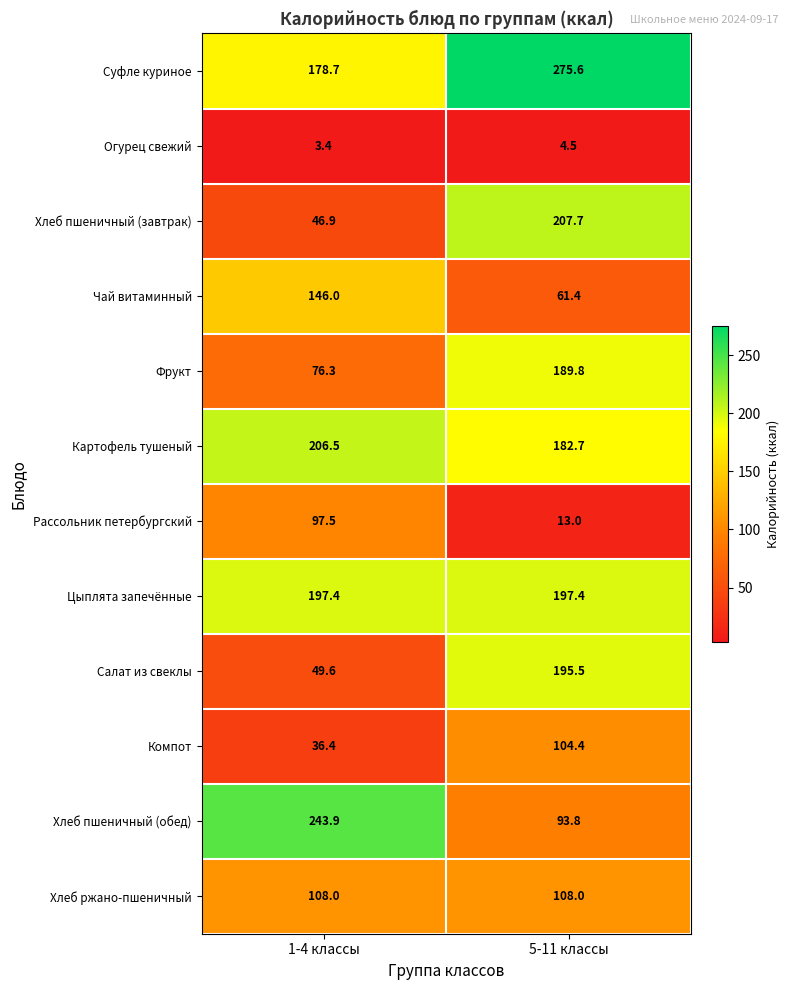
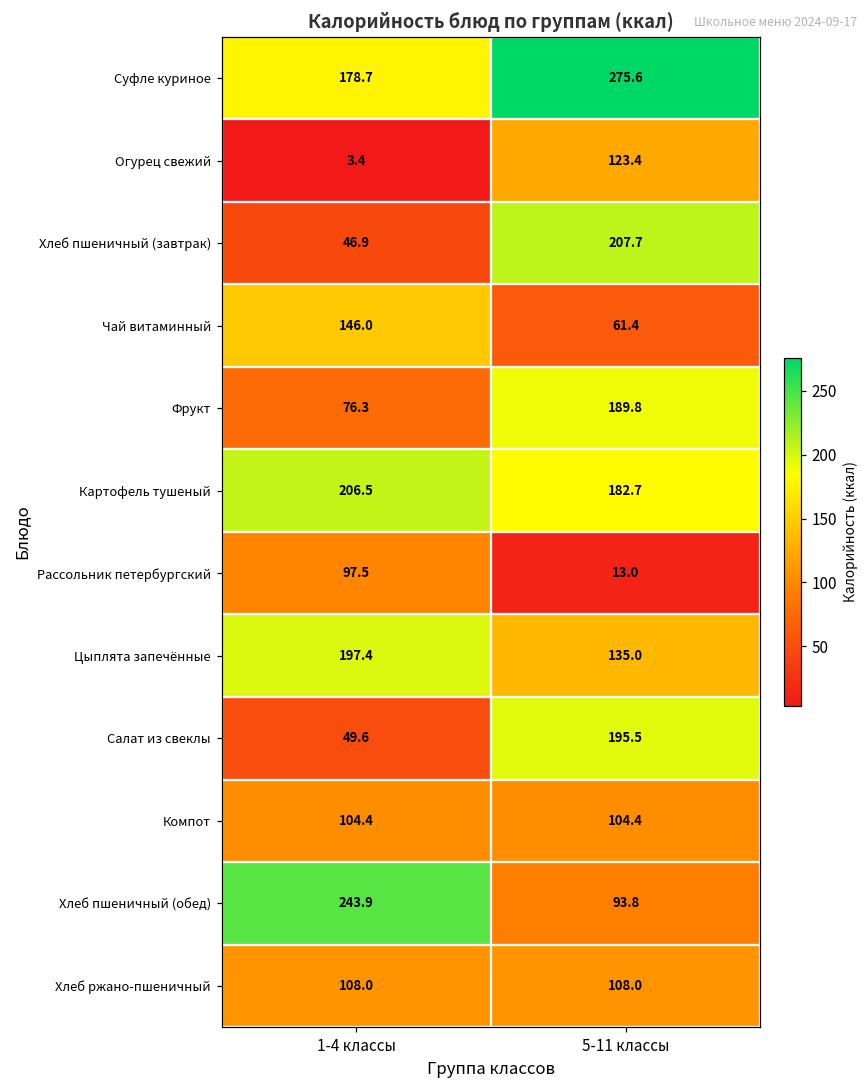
Огурец свежий, 5-11 классы: 4.5 -> 123.4
Цыплята запечённые, 5-11 классы: 197.4 -> 135.0
Компот, 1-4 классы: 36.4 -> 104.4
